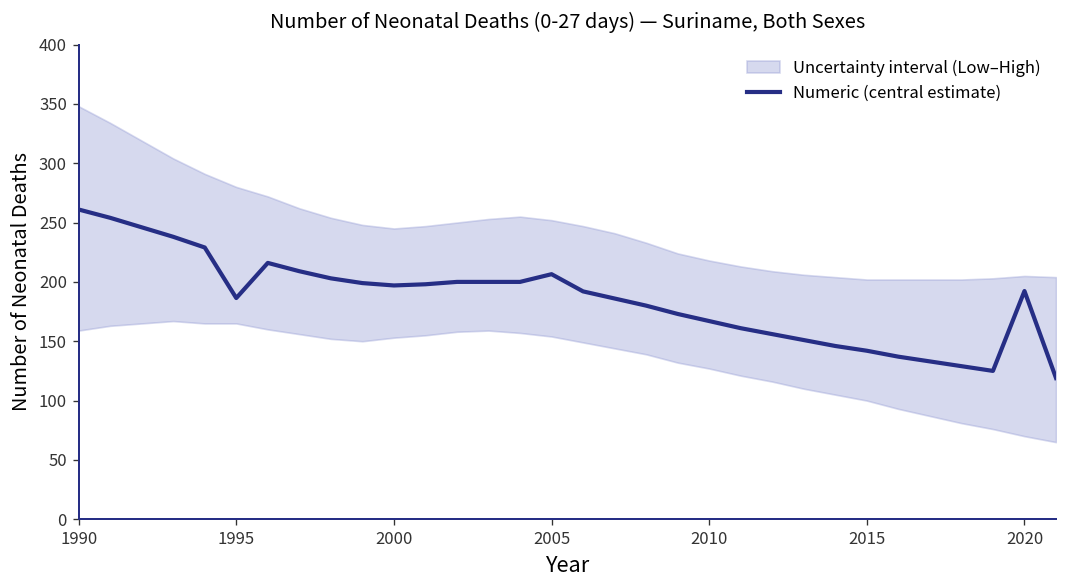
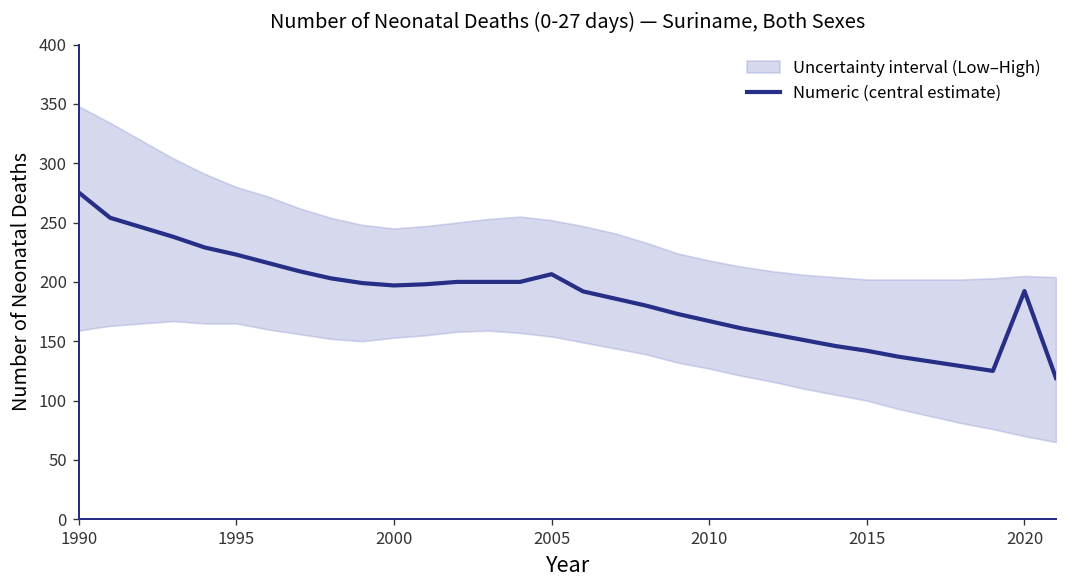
Numeric (central estimate), 1990: 260 -> 280
Numeric (central estimate), 1995: 190 -> 220
